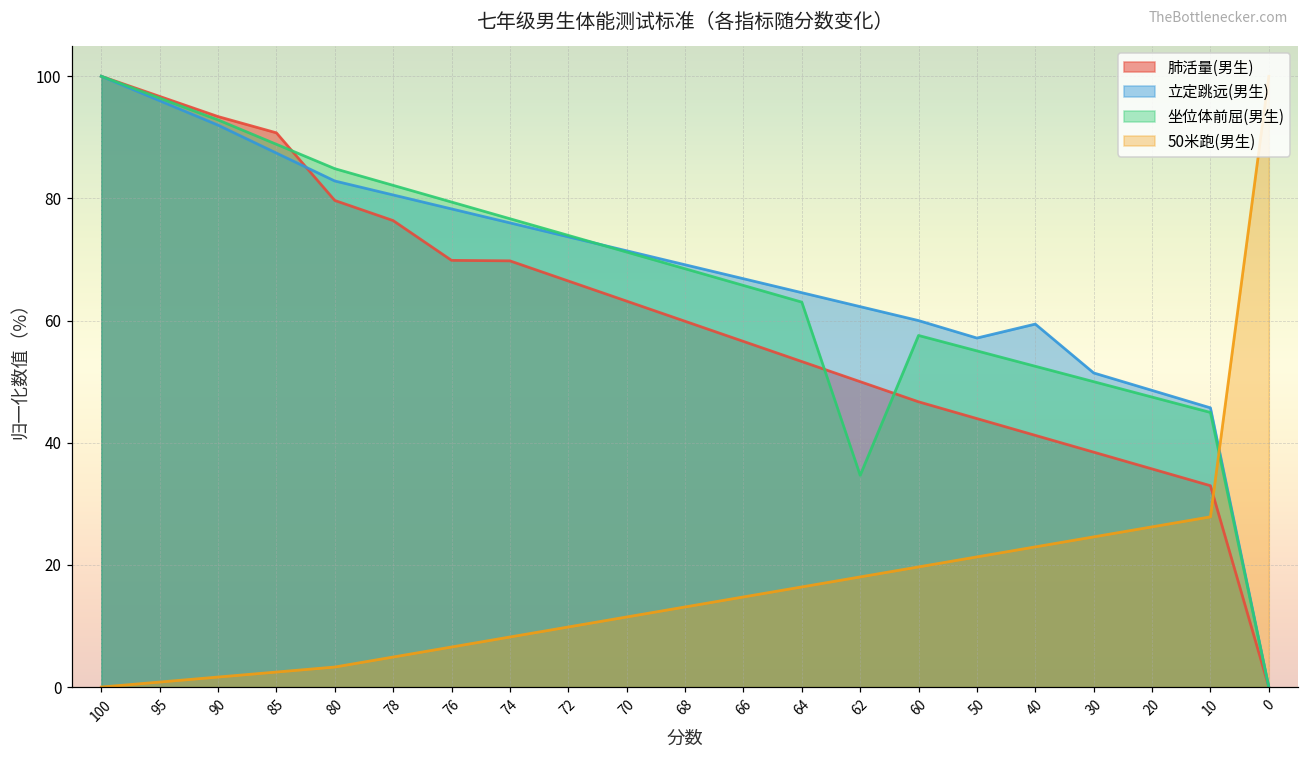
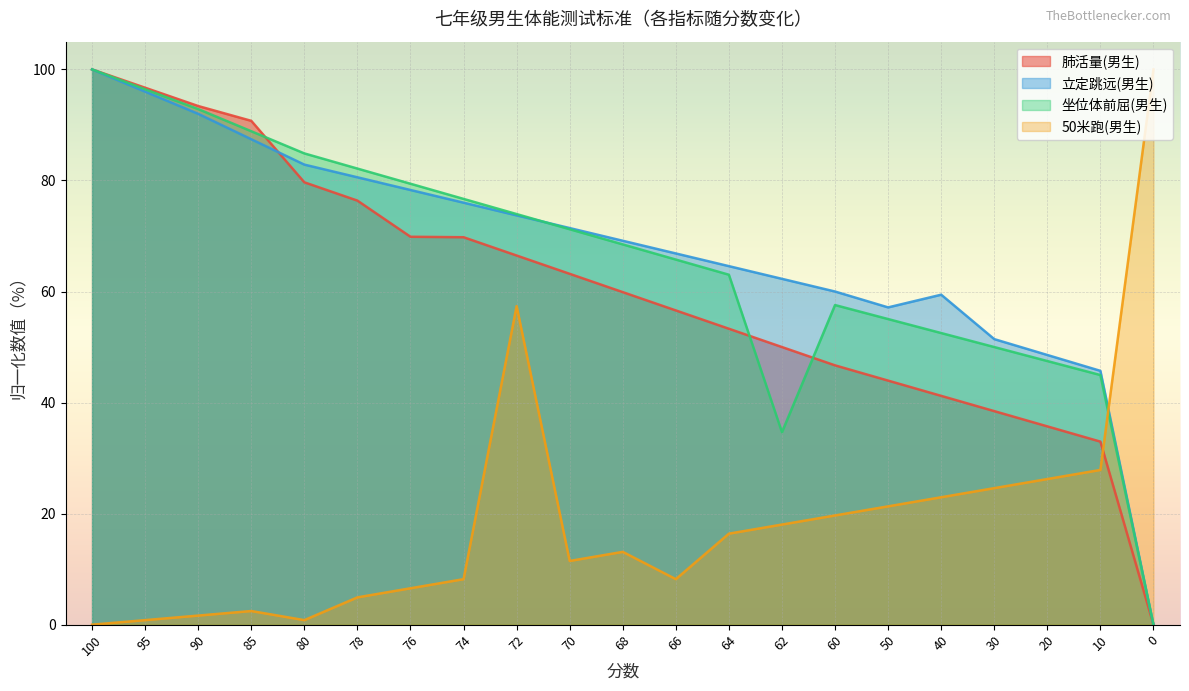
50米跑(男生), 80: 3 -> 1
50米跑(男生), 72: 10 -> 57
50米跑(男生), 66: 15 -> 8
